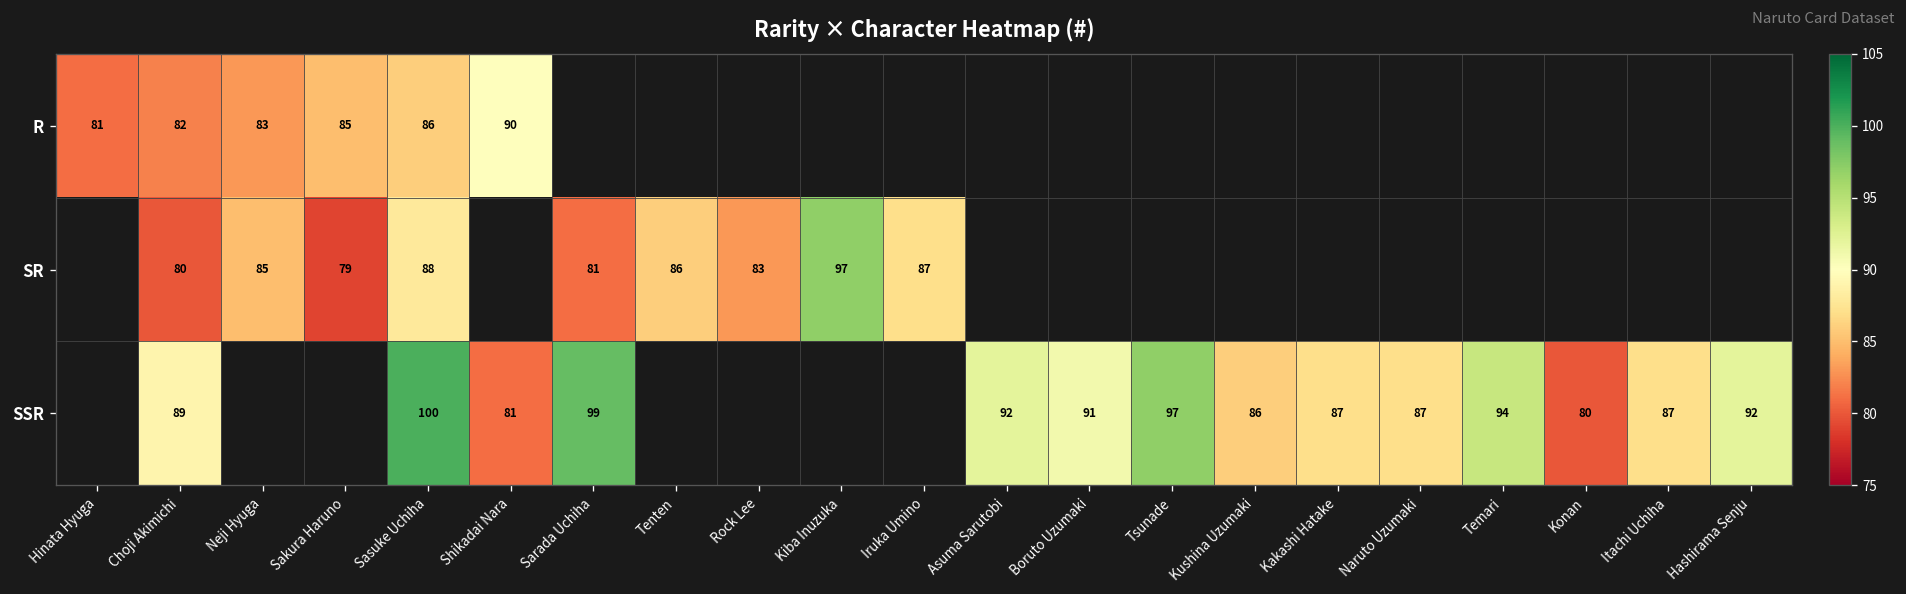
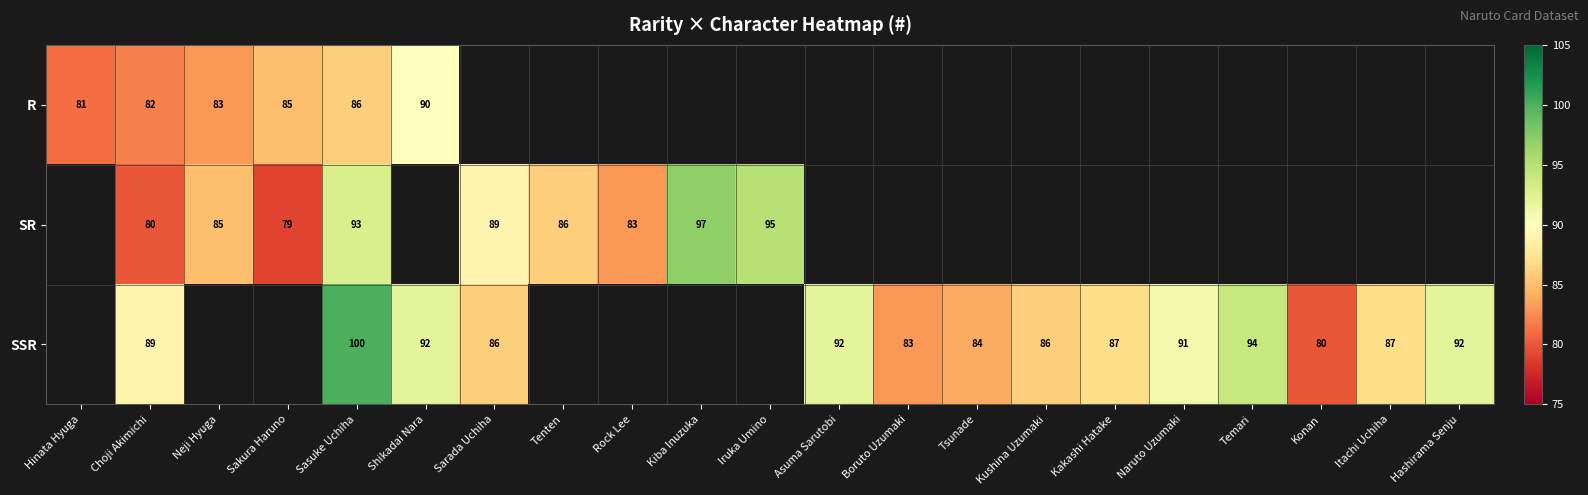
SR, Sasuke Uchiha: 88 -> 93
SR, Sarada Uchiha: 81 -> 89
SR, Iruka Umino: 87 -> 95
SSR, Shikadai Nara: 81 -> 92
SSR, Sarada Uchiha: 99 -> 86
SSR, Boruto Uzumaki: 91 -> 83
SSR, Tsunade: 97 -> 84
SSR, Naruto Uzumaki: 87 -> 91
